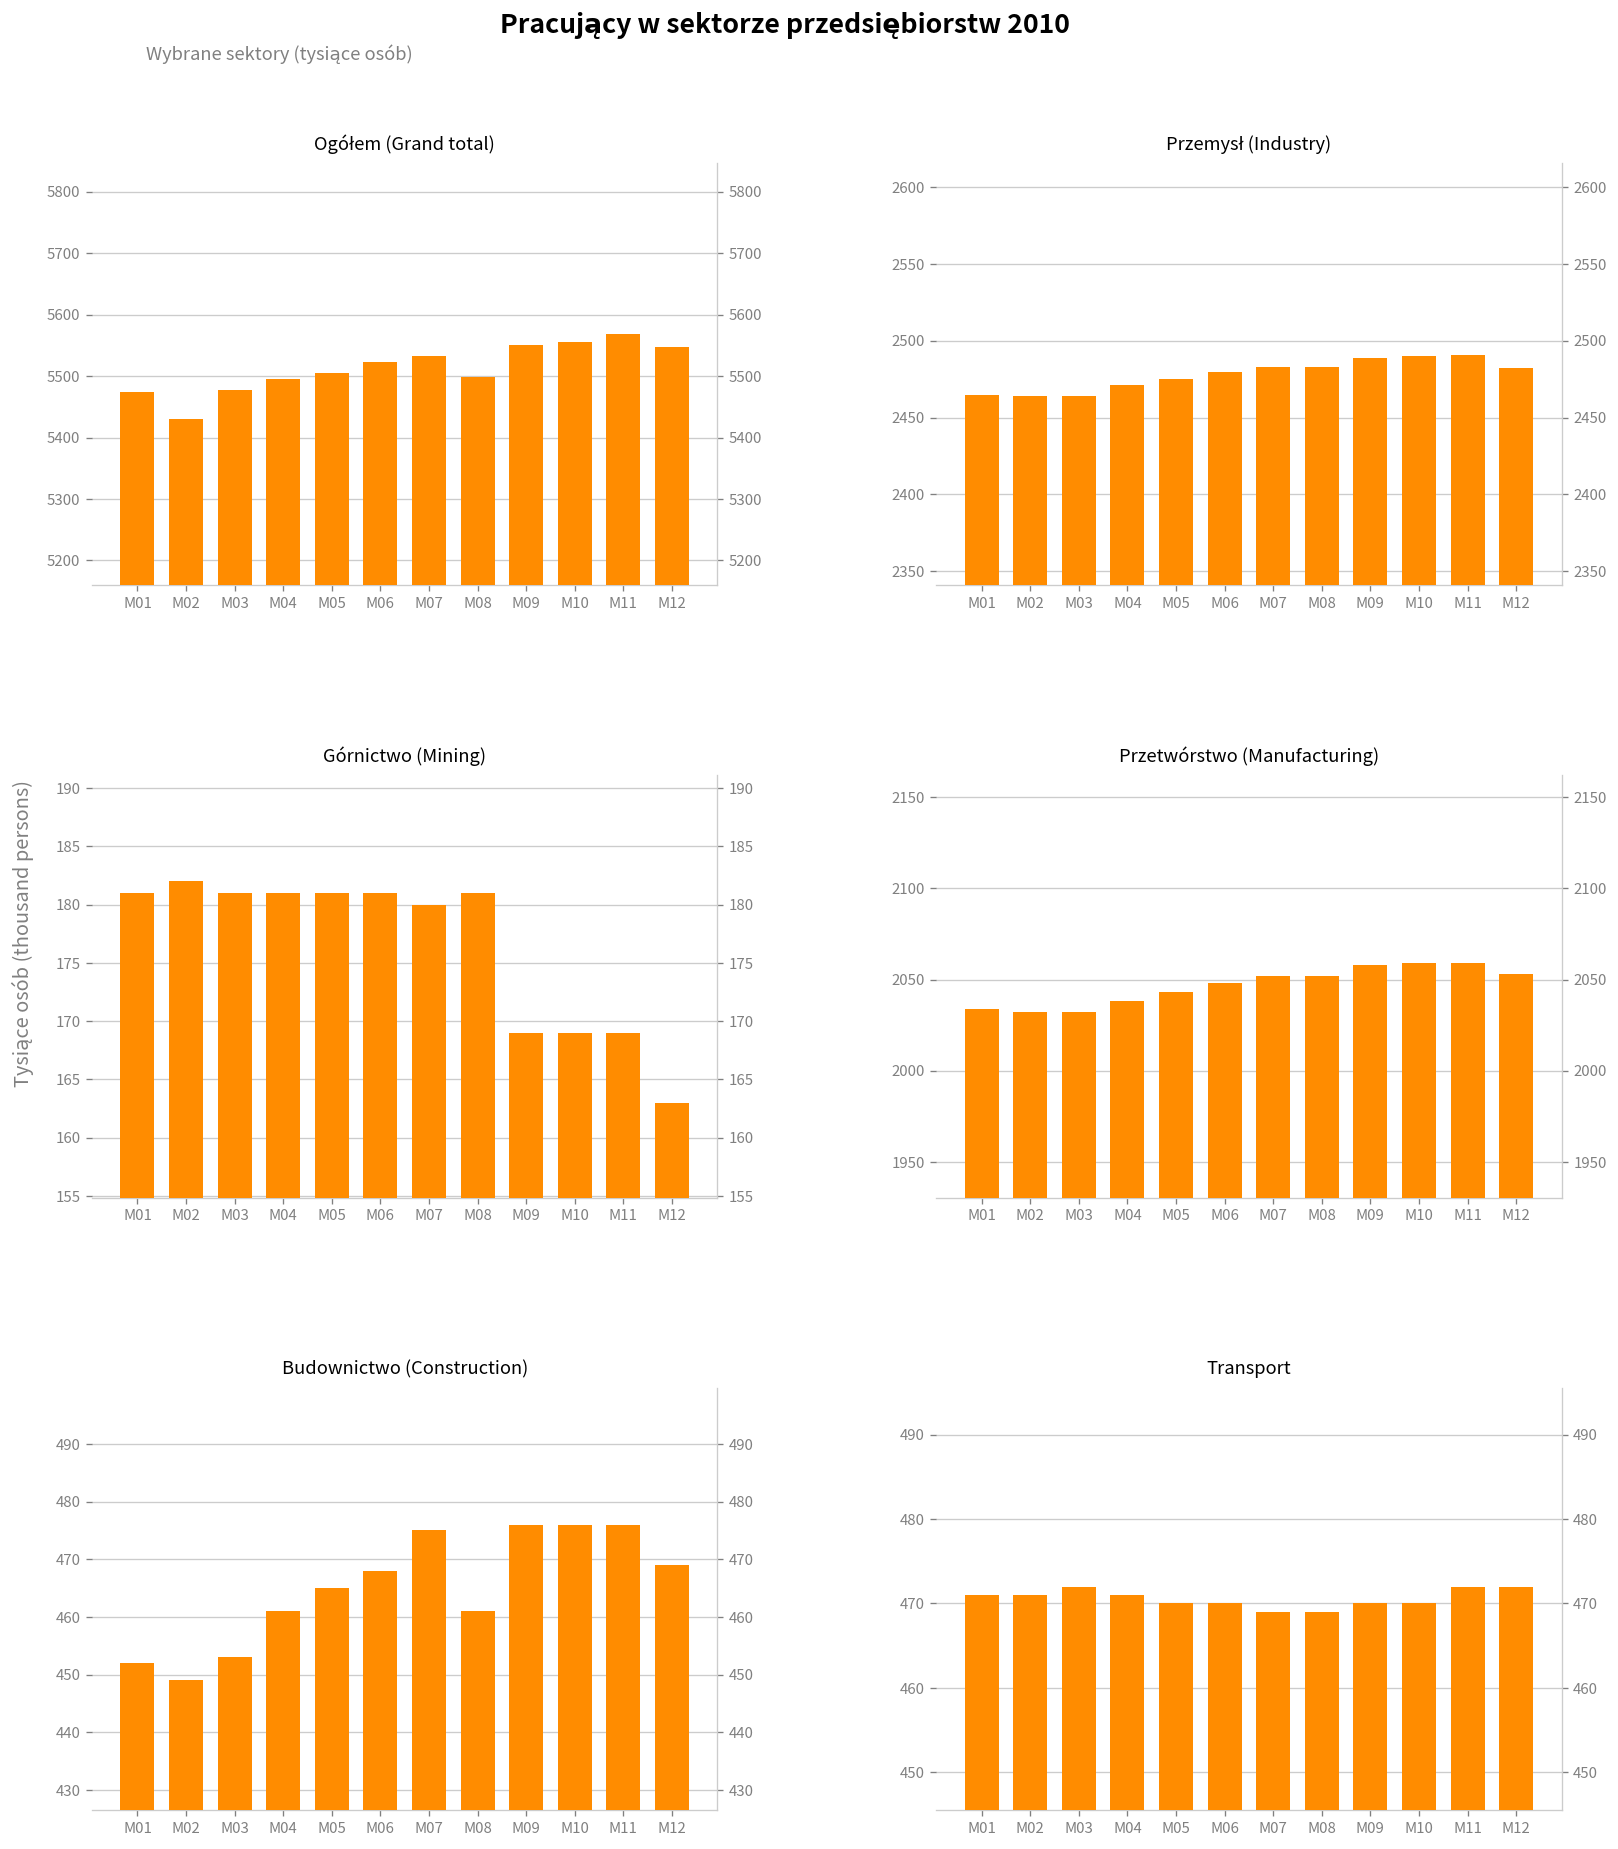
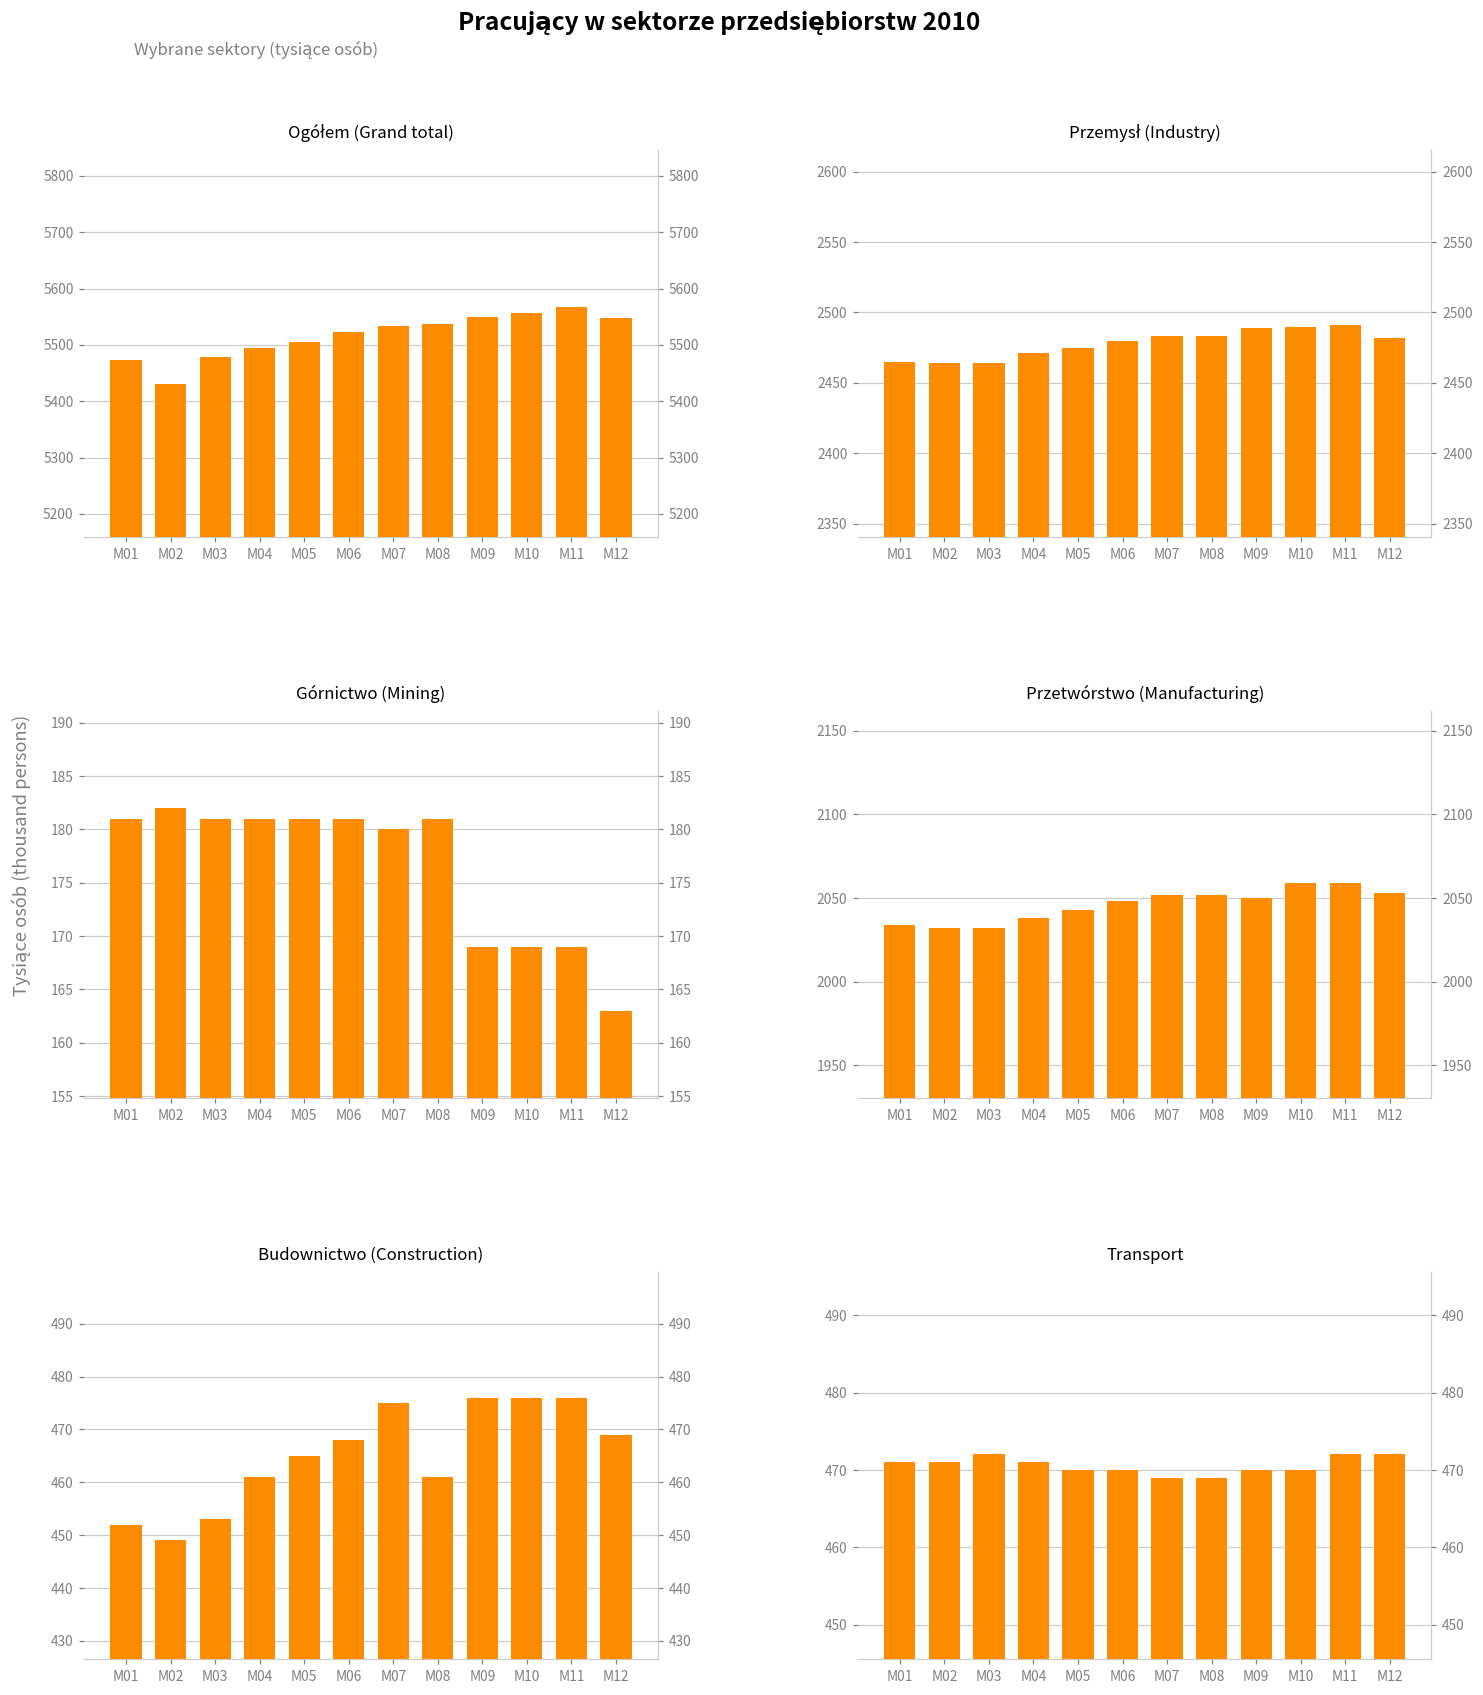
Ogółem (Grand total), M08: 5500 -> 5540
Przetwórstwo (Manufacturing), M09: 2058 -> 2050
